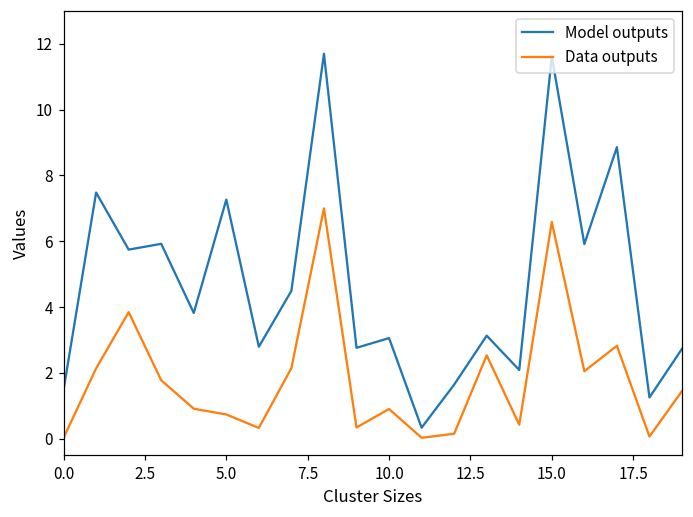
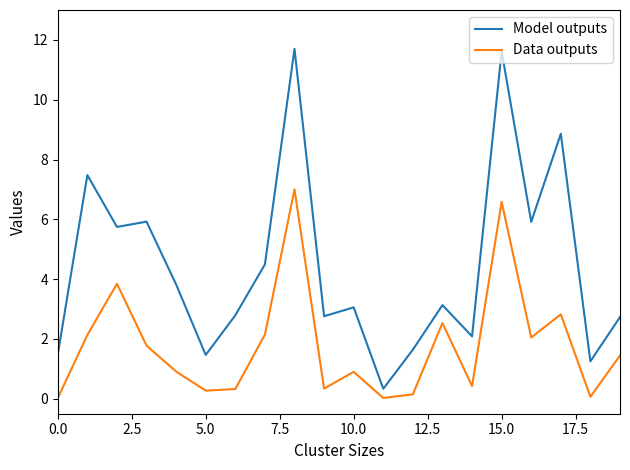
Model outputs, 5.0: 7.3 -> 1.5
Data outputs, 5.0: 0.7 -> 0.3
